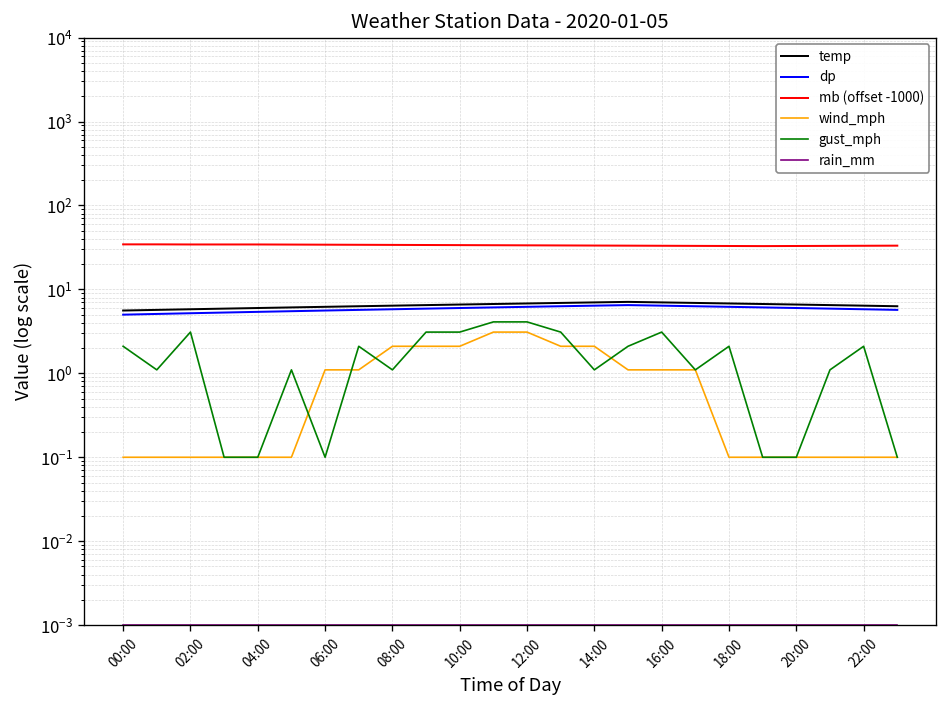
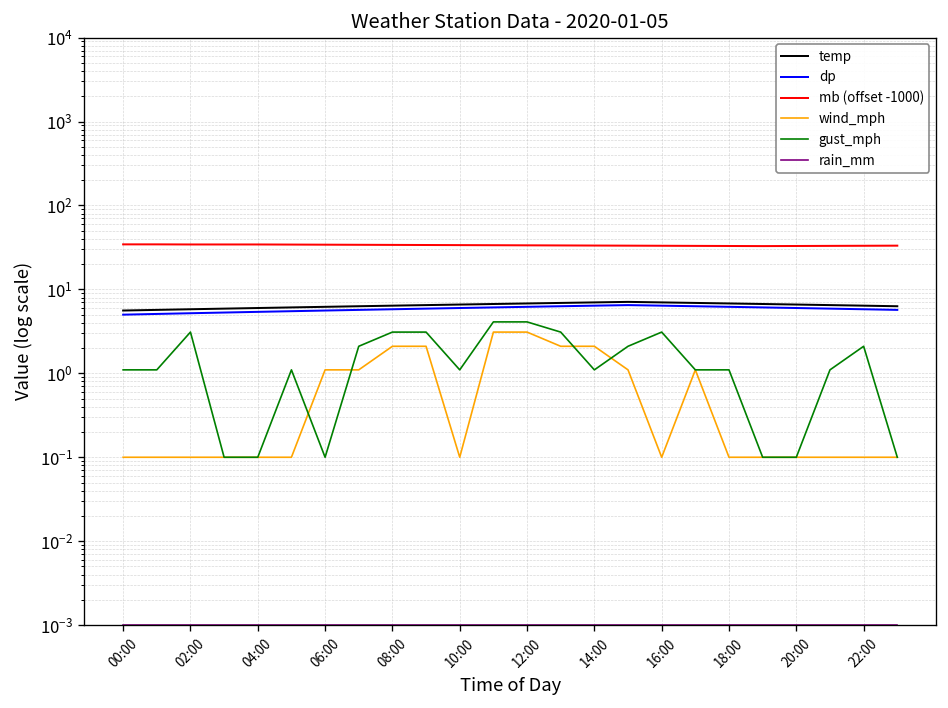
gust_mph, 00:00: 2.1 -> 1.1
gust_mph, 08:00: 1.1 -> 3
wind_mph, 10:00: 2.1 -> 0.10
gust_mph, 10:00: 3 -> 1.1
wind_mph, 16:00: 1.1 -> 0.10
gust_mph, 18:00: 2.1 -> 1.1
